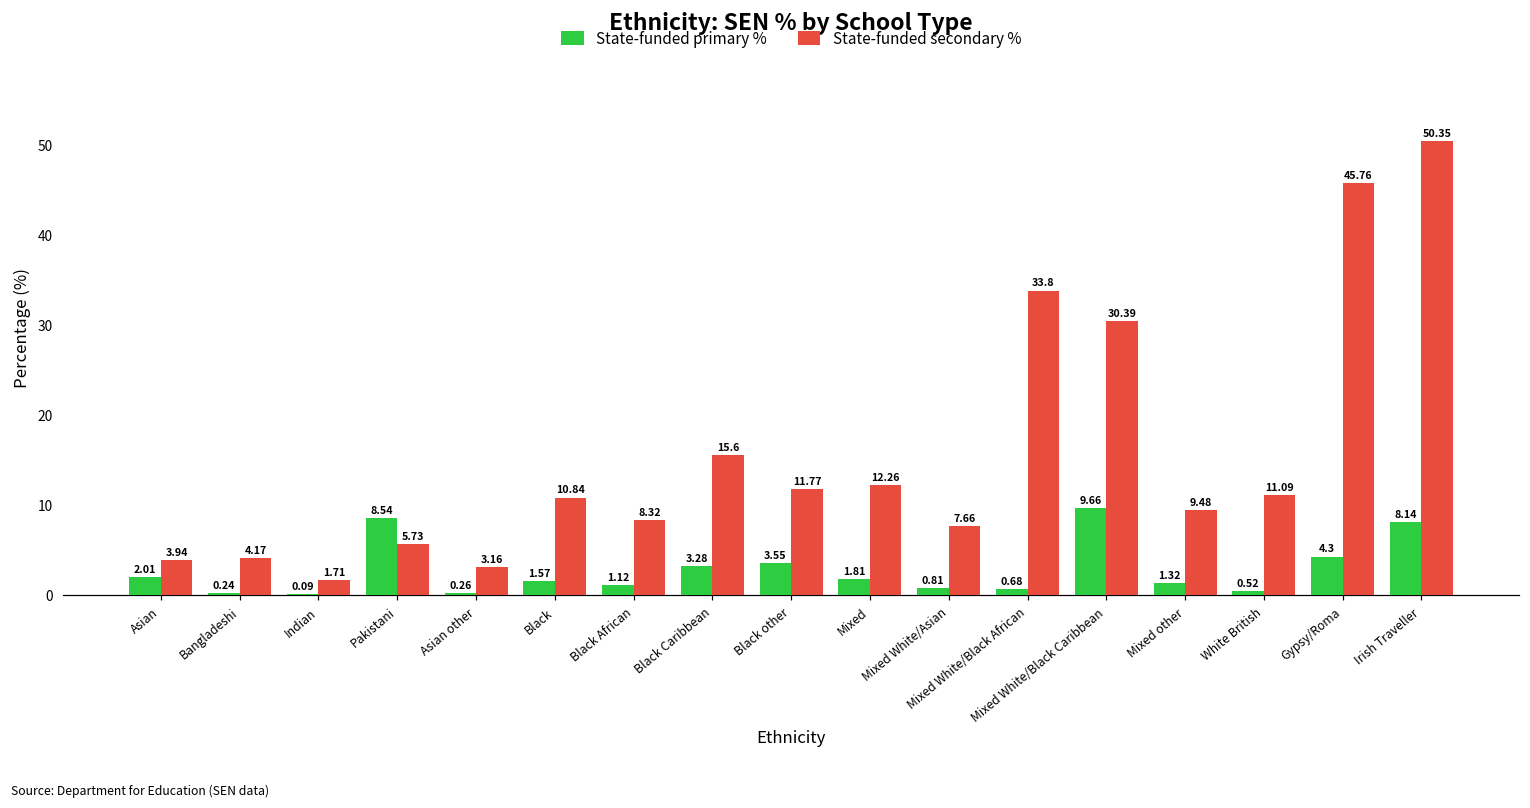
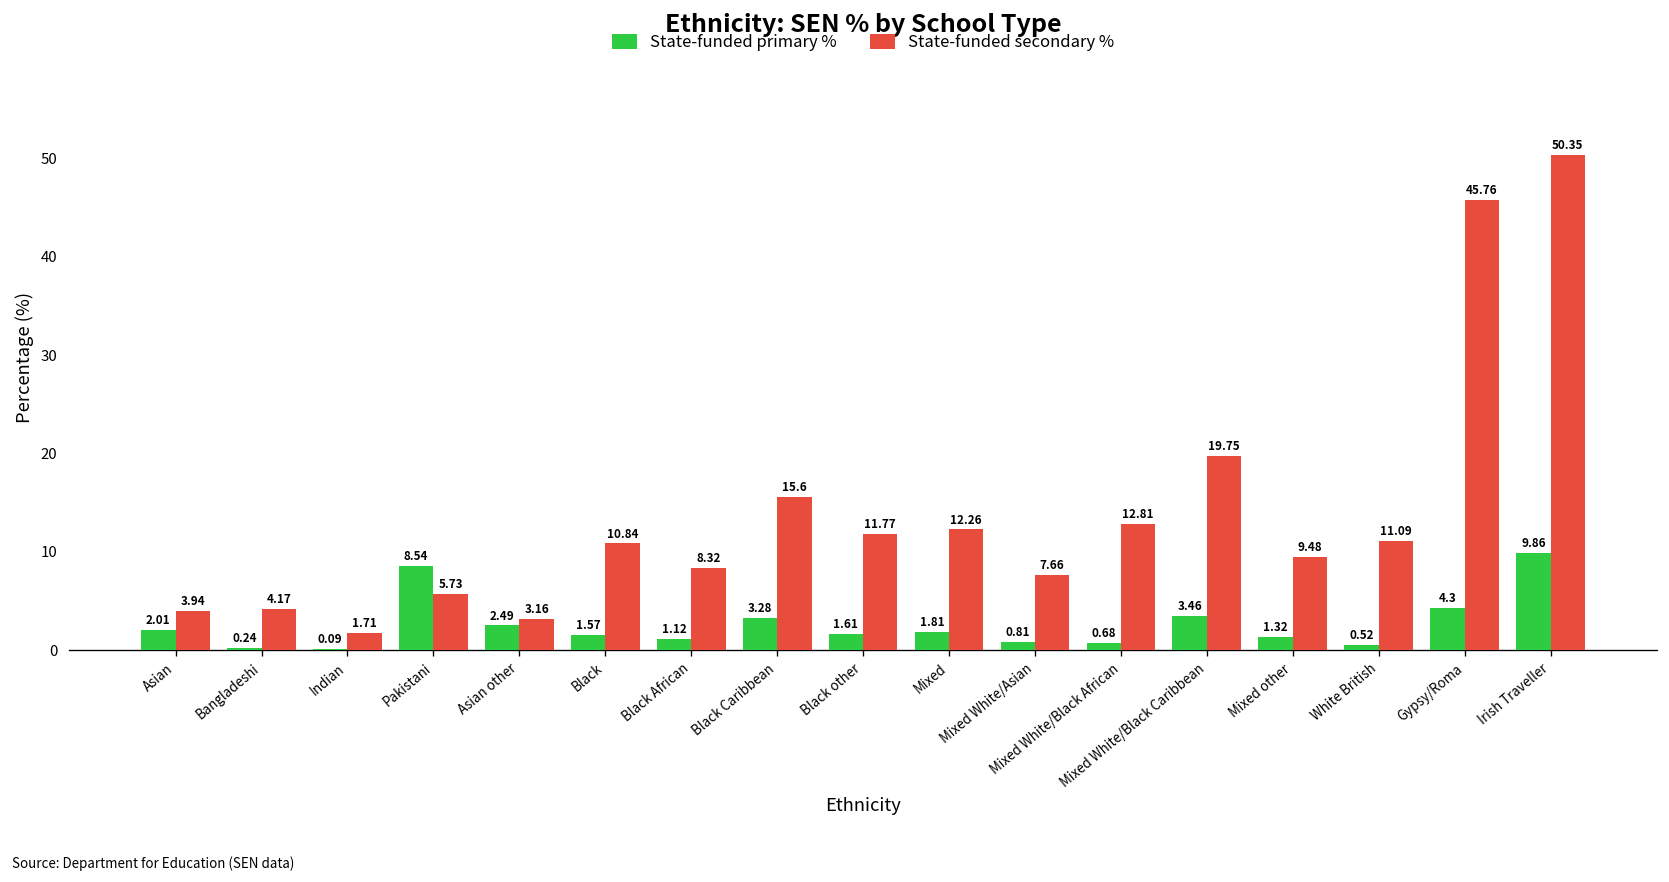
State-funded primary %, Asian other: 0.26 -> 2.49
State-funded primary %, Black other: 3.55 -> 1.61
State-funded secondary %, Mixed White/Black African: 33.8 -> 12.81
State-funded primary %, Mixed White/Black Caribbean: 9.66 -> 3.46
State-funded secondary %, Mixed White/Black Caribbean: 30.39 -> 19.75
State-funded primary %, Irish Traveller: 8.14 -> 9.86
